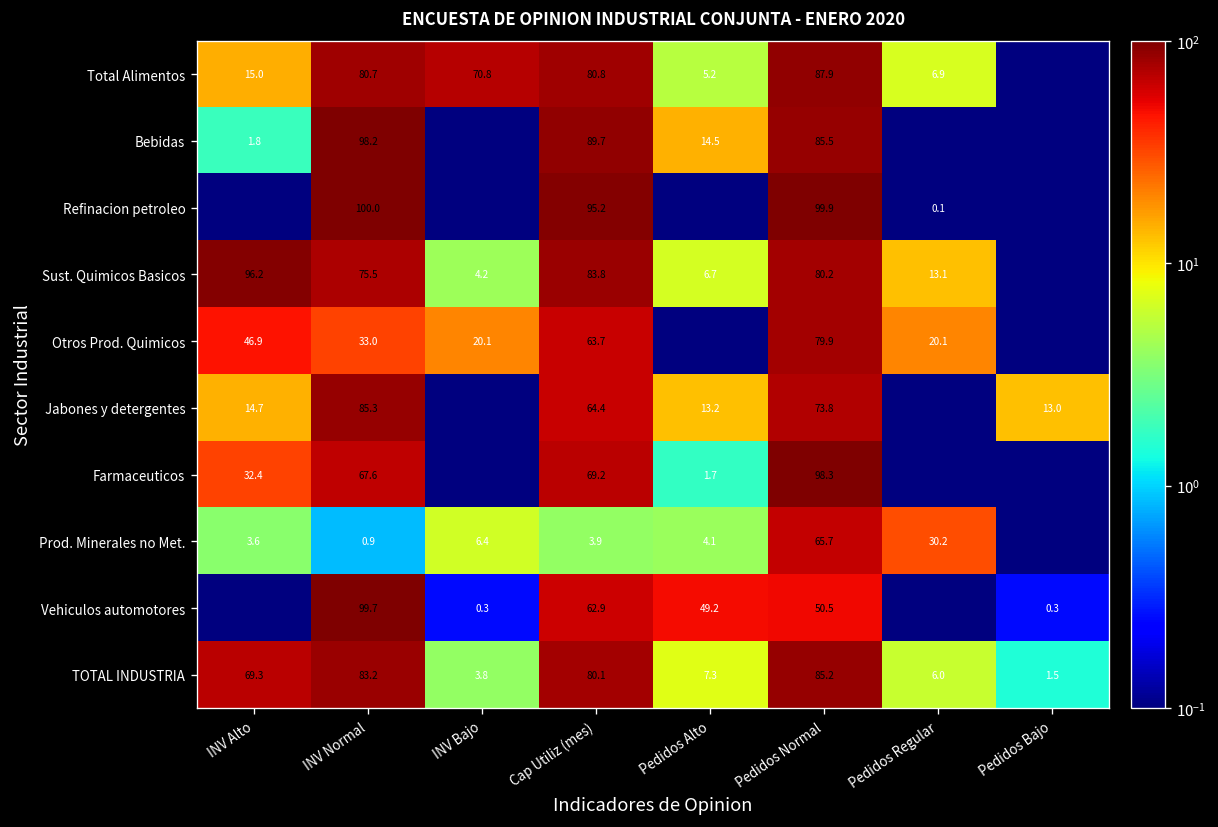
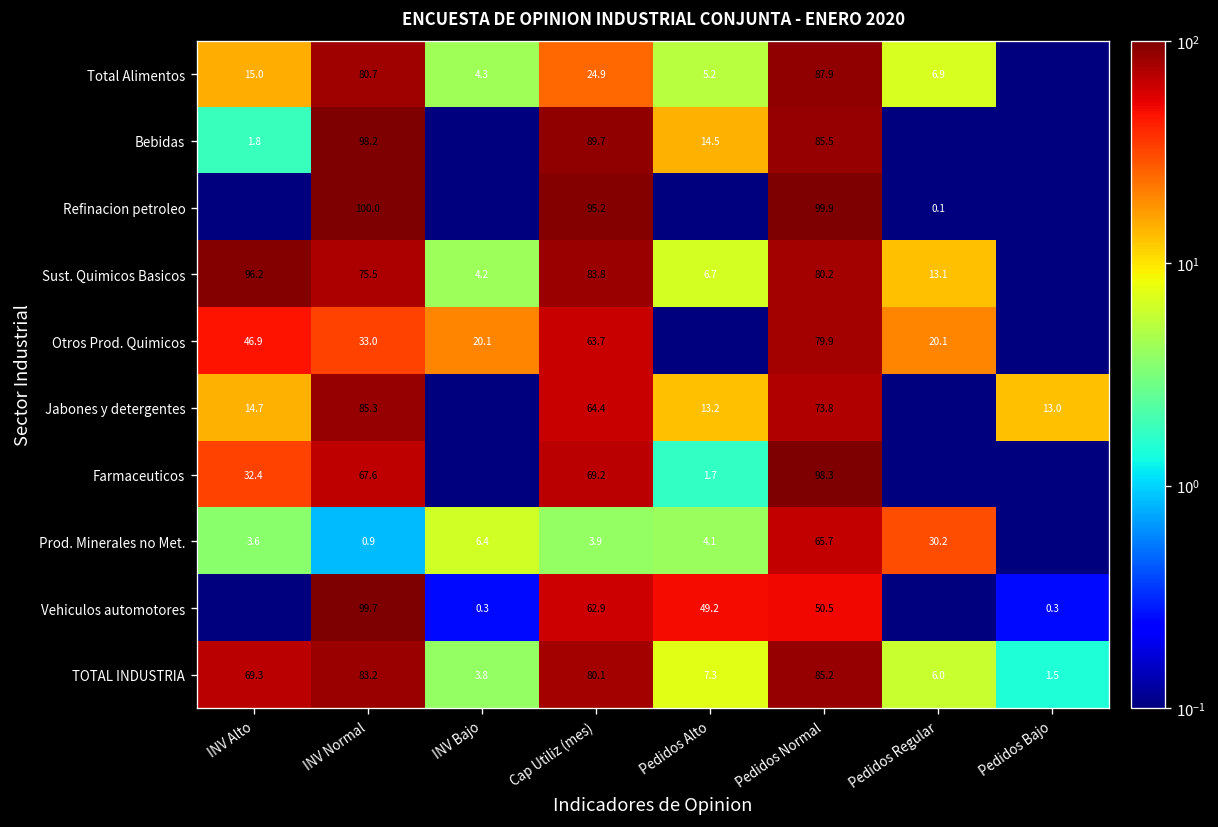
Total Alimentos, INV Bajo: 70.8 -> 4.3
Total Alimentos, Cap Utiliz (mes): 80.8 -> 24.9
